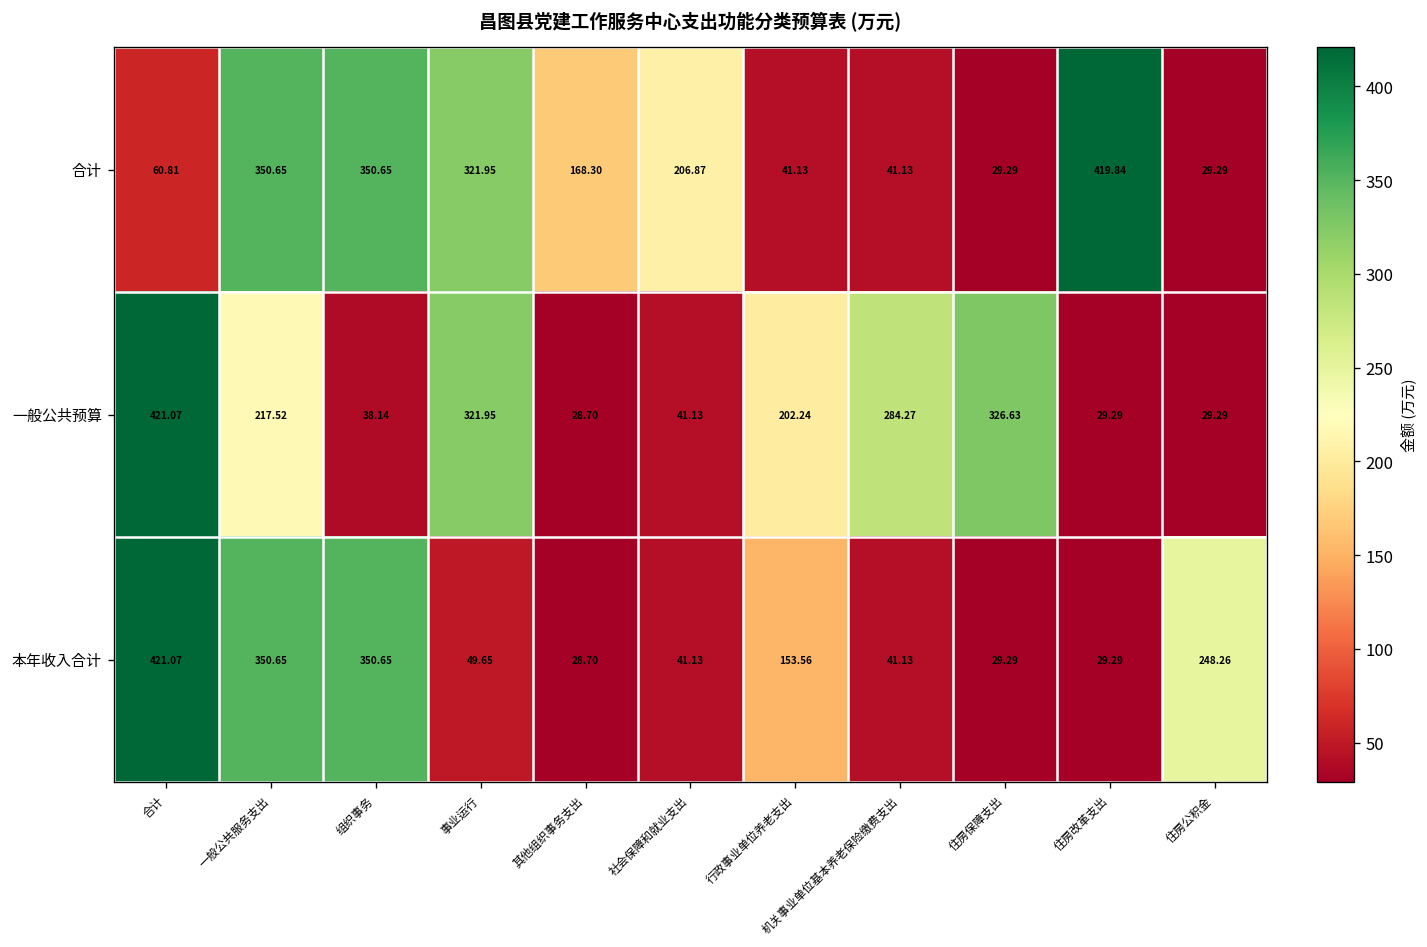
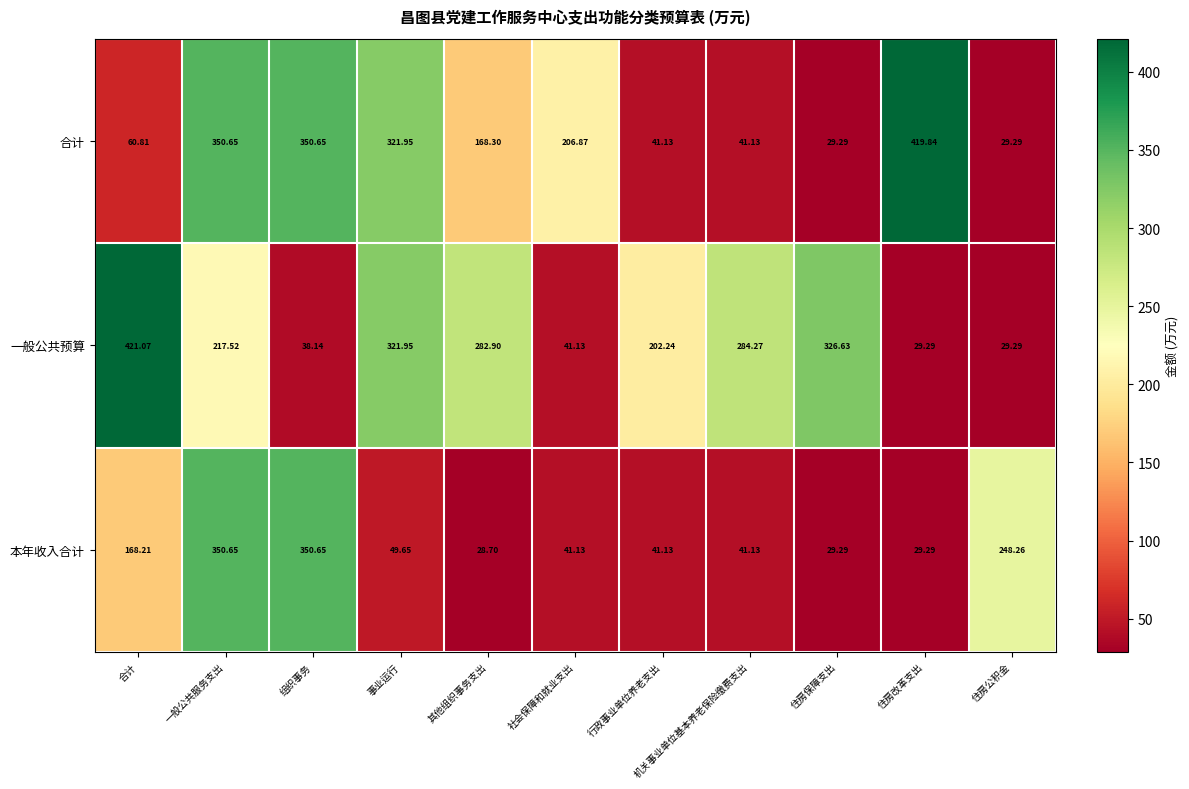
一般公共预算, 其他组织事务支出: 28.70 -> 282.90
本年收入合计, 合计: 421.07 -> 168.21
本年收入合计, 行政事业单位养老支出: 153.56 -> 41.13
